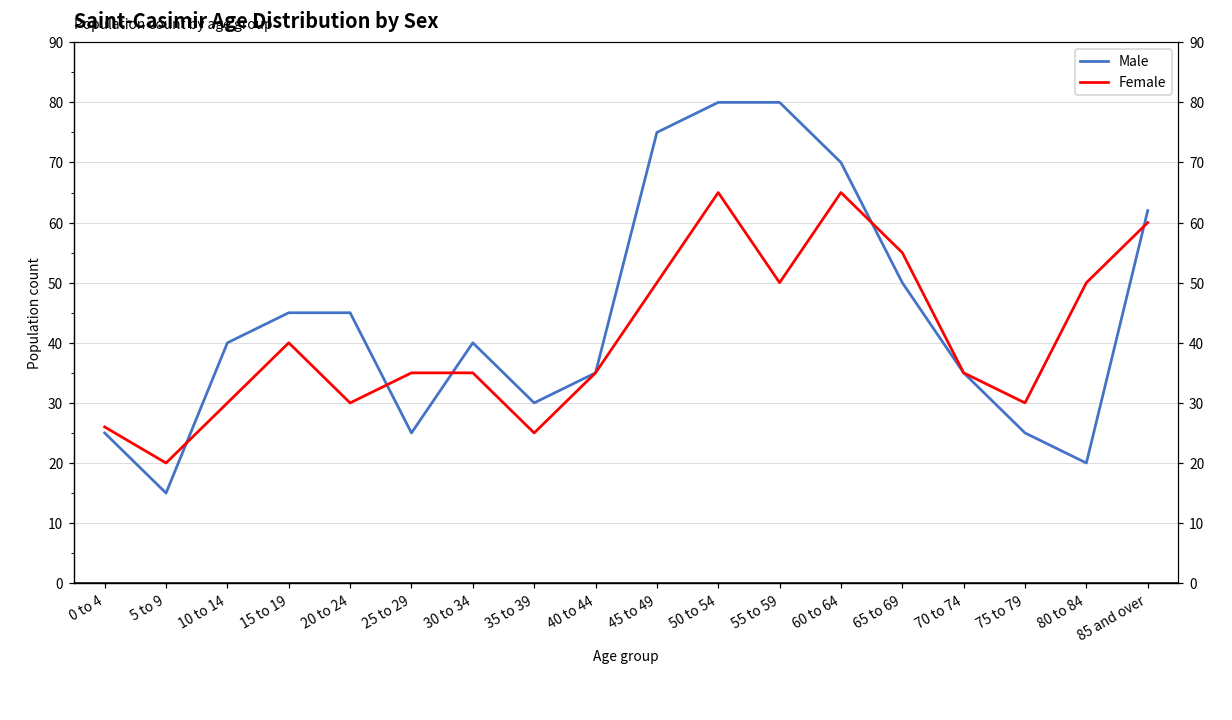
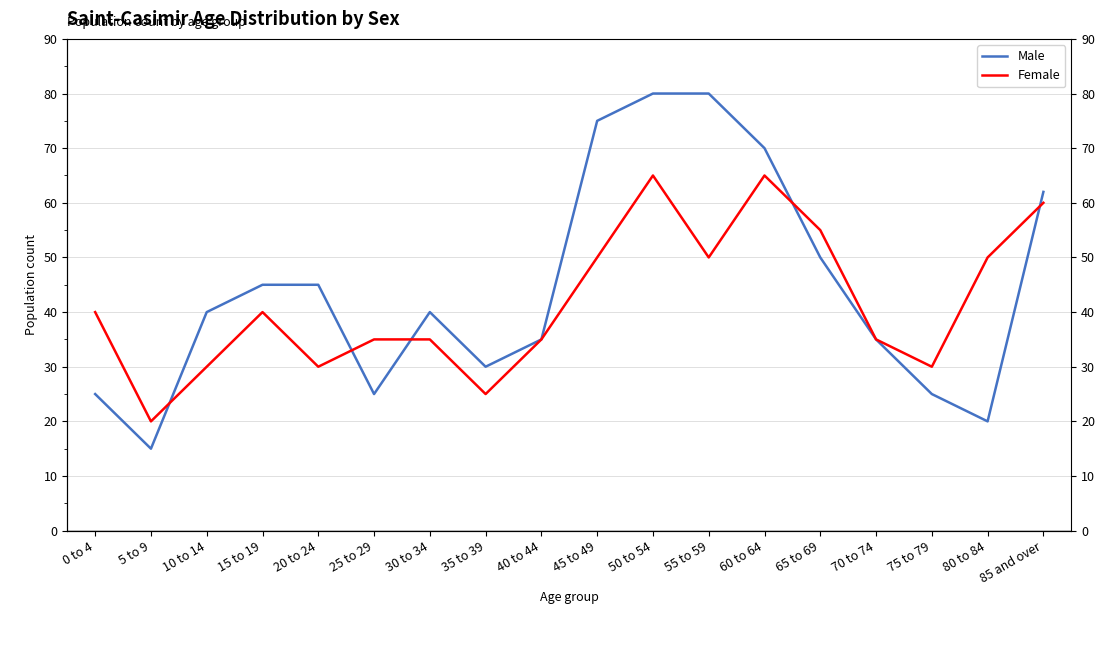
Female, 0 to 4: 26 -> 40
